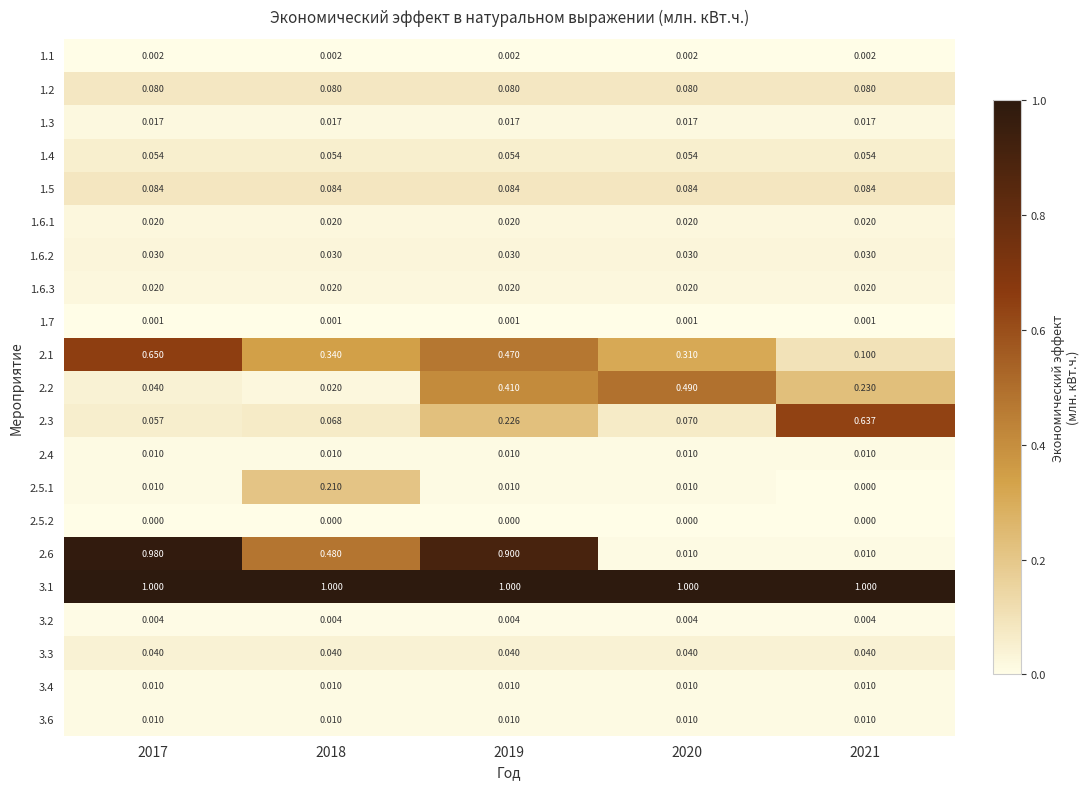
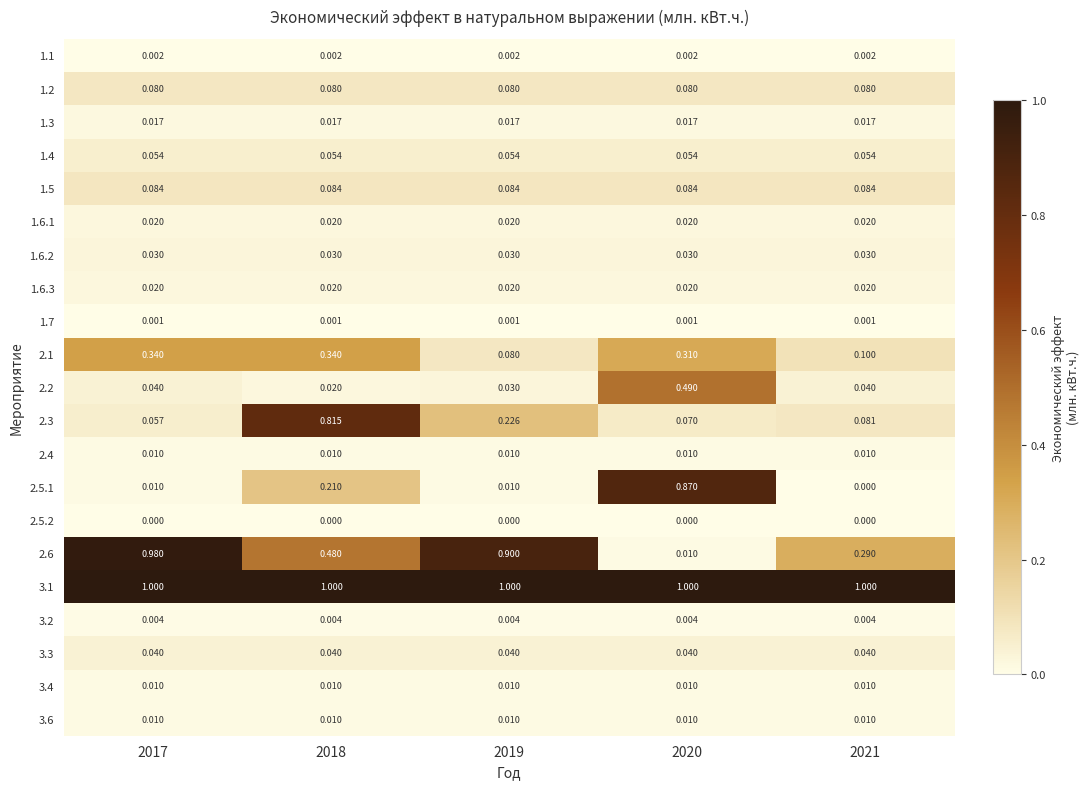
2.1, 2017: 0.650 -> 0.340
2.1, 2019: 0.470 -> 0.080
2.2, 2019: 0.410 -> 0.030
2.2, 2021: 0.230 -> 0.040
2.3, 2018: 0.068 -> 0.815
2.3, 2021: 0.637 -> 0.081
2.5.1, 2020: 0.010 -> 0.870
2.6, 2021: 0.010 -> 0.290
